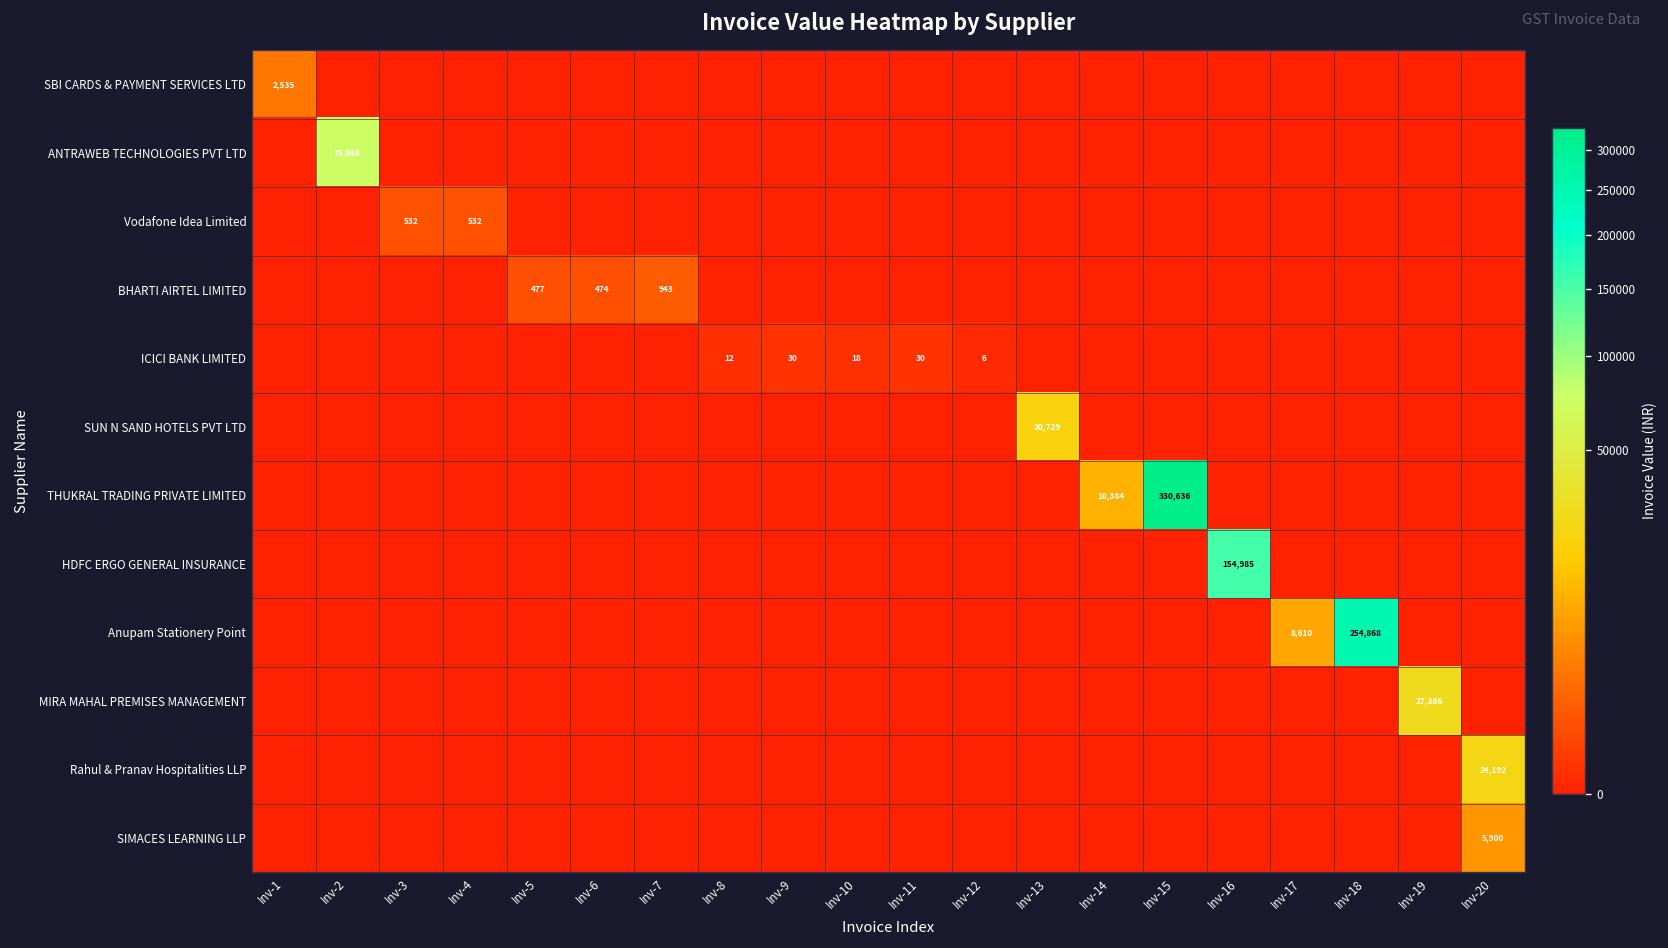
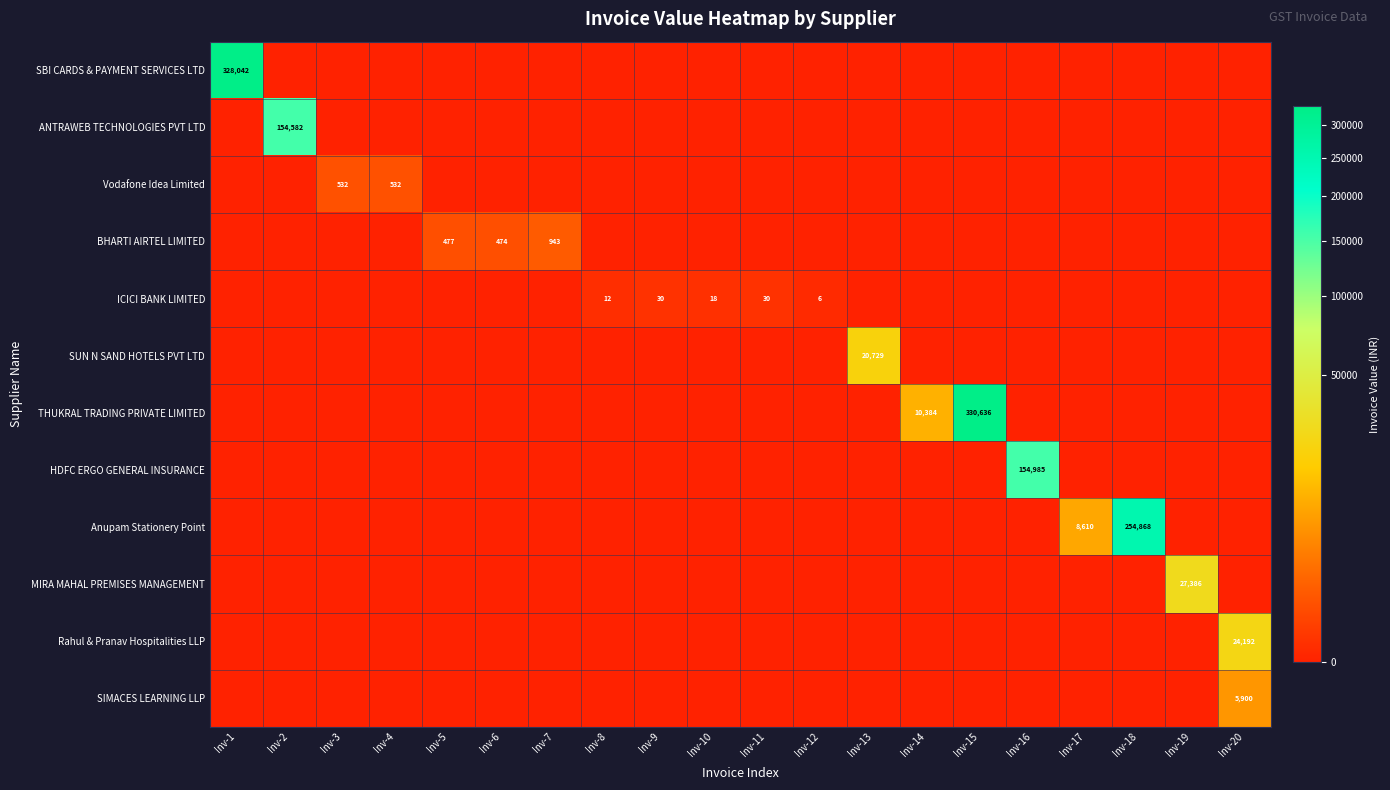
SBI CARDS & PAYMENT SERVICES LTD, Inv-1: 2,535 -> 328,042
ANTRAWEB TECHNOLOGIES PVT LTD, Inv-2: 75,668 -> 154,582
